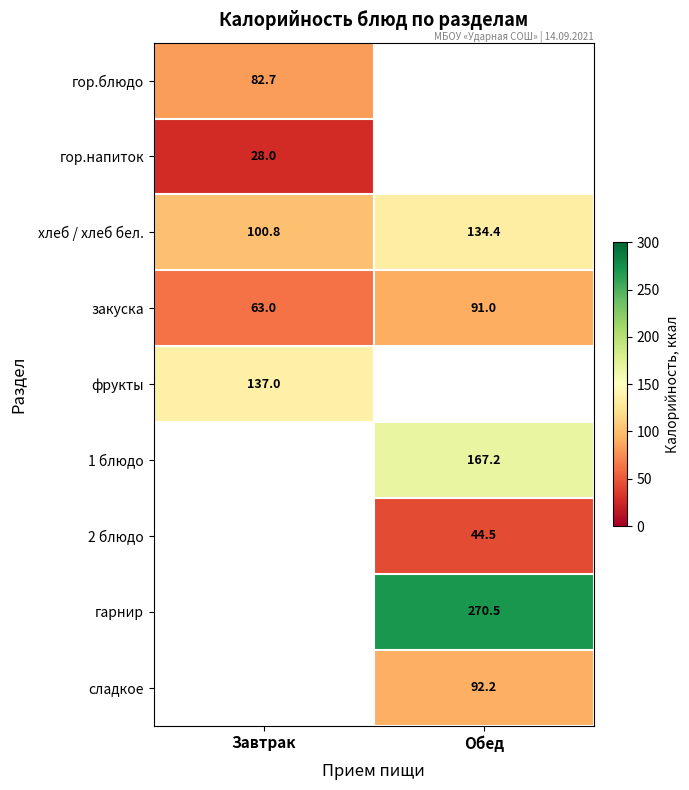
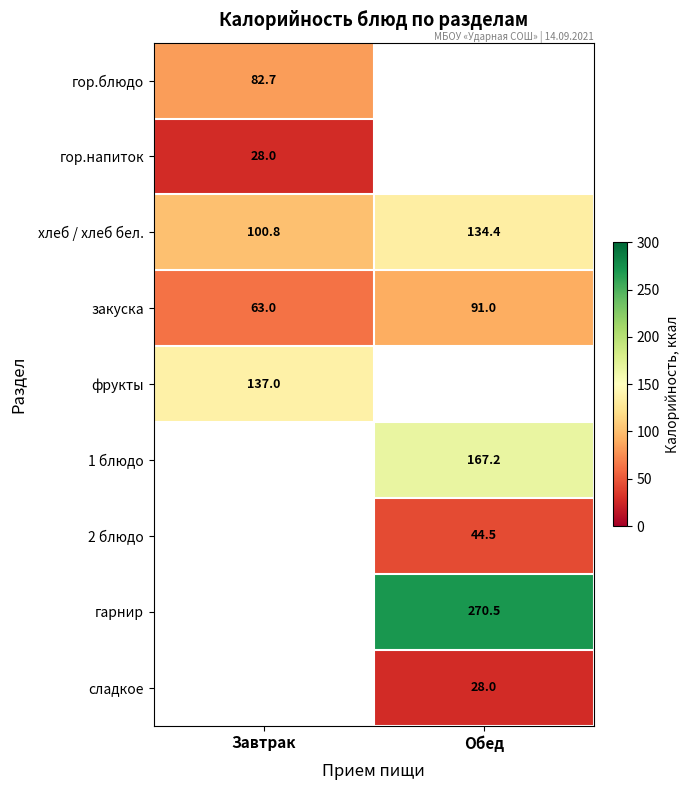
сладкое, Обед: 92.2 -> 28.0
